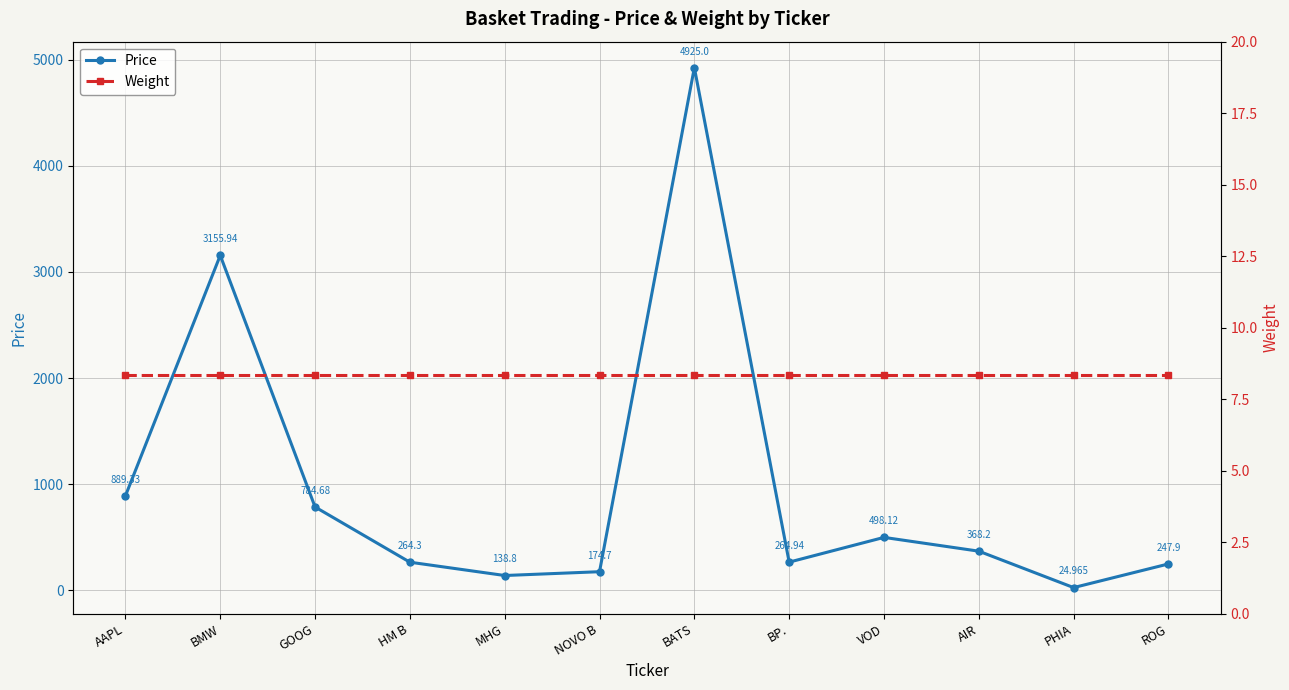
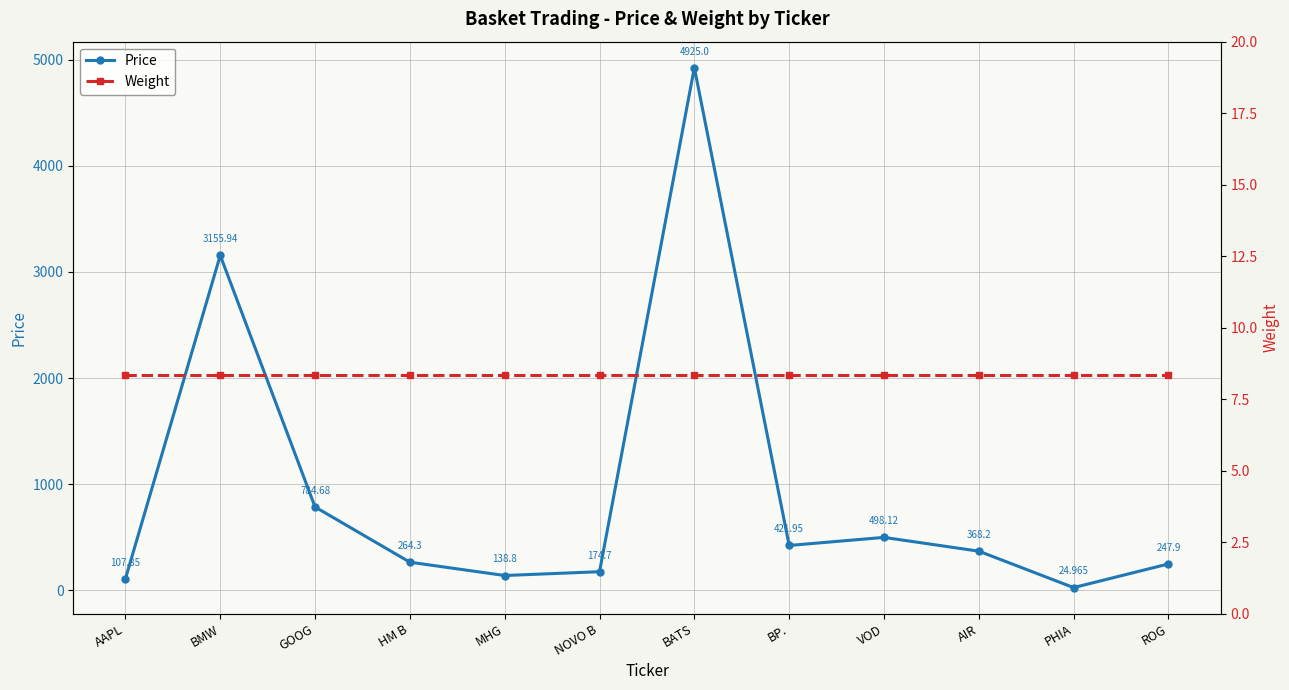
Price, AAPL: 889.33 -> 107.85
Price, BP.: 264.94 -> 421.95
